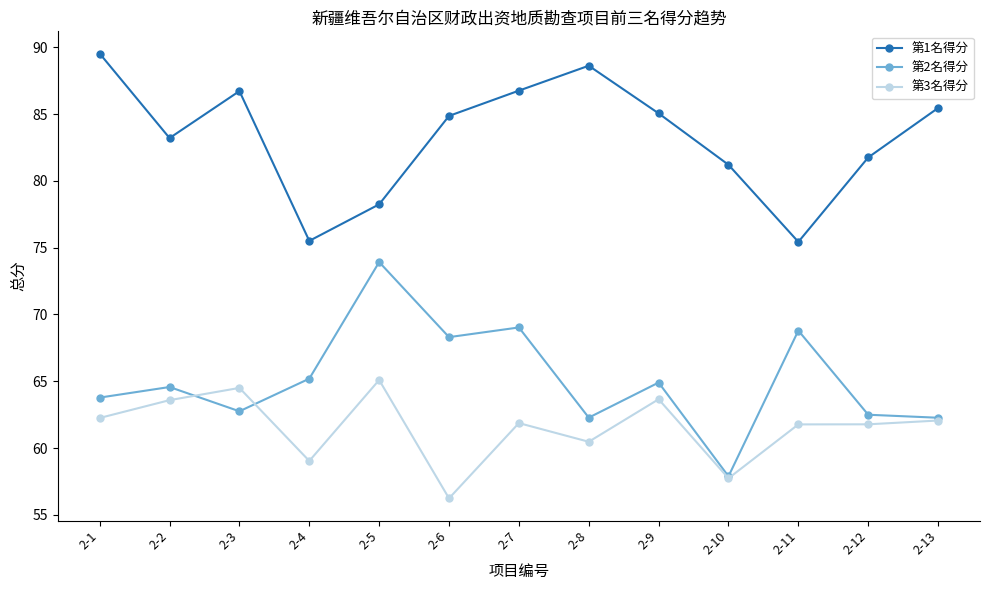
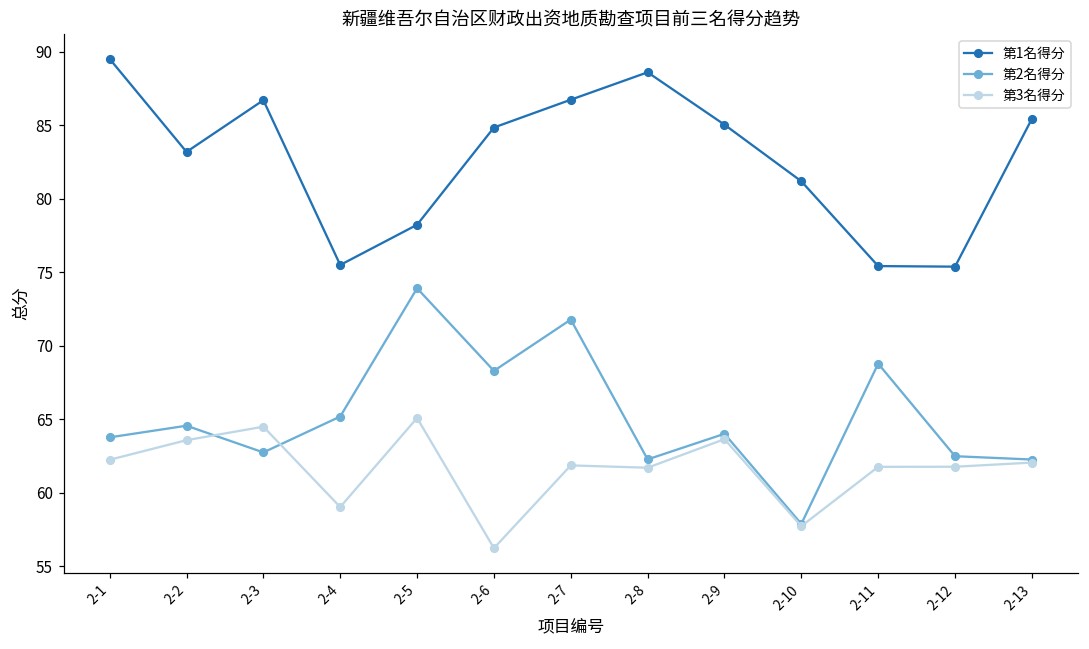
第2名得分, 2-7: 69.0 -> 71.8
第3名得分, 2-8: 60.5 -> 61.7
第2名得分, 2-9: 64.9 -> 64.0
第1名得分, 2-12: 81.8 -> 75.4
